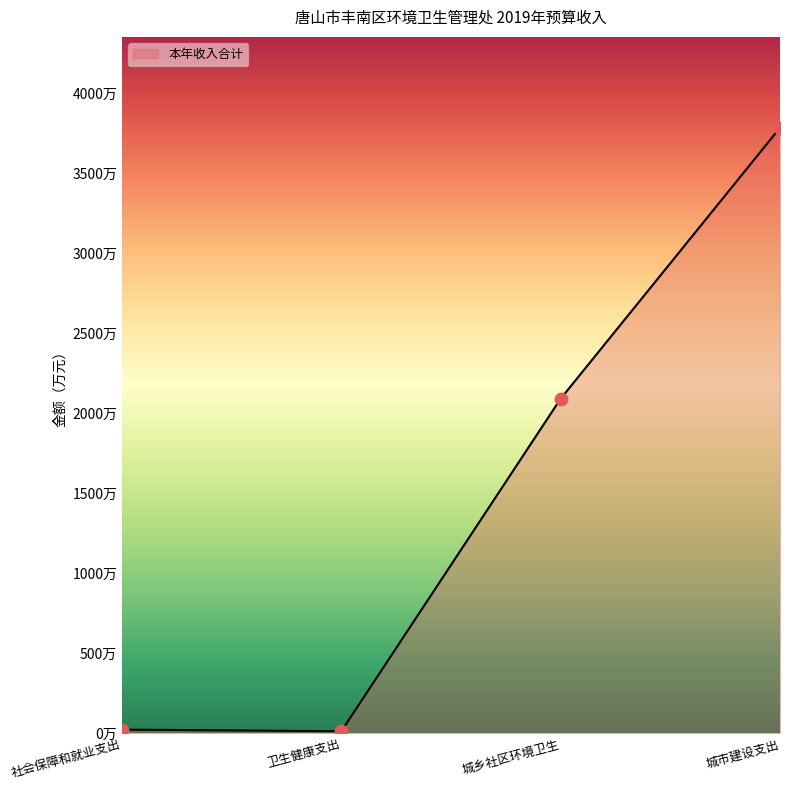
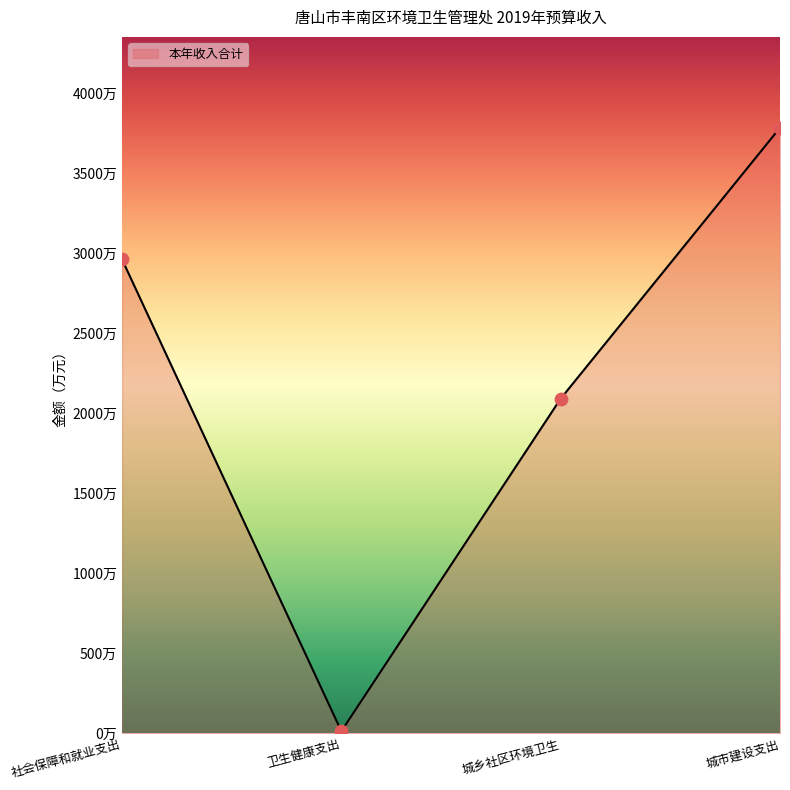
社会保障和就业支出: 20万 -> 2960万
